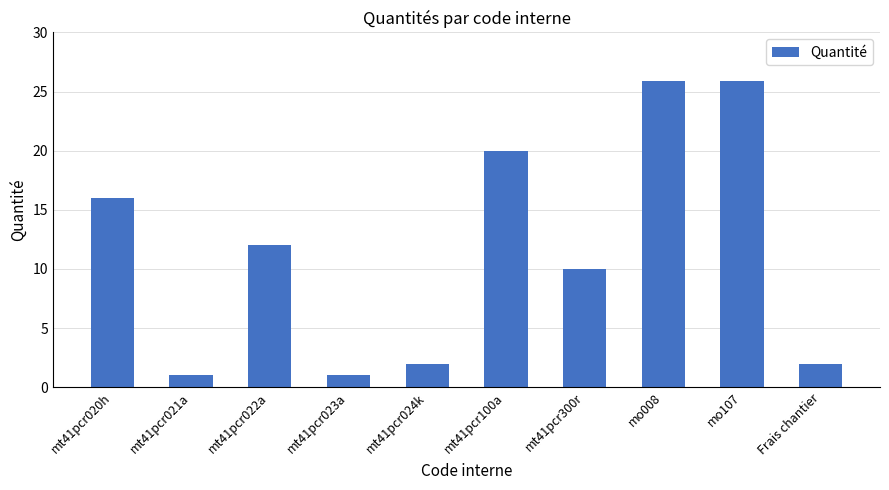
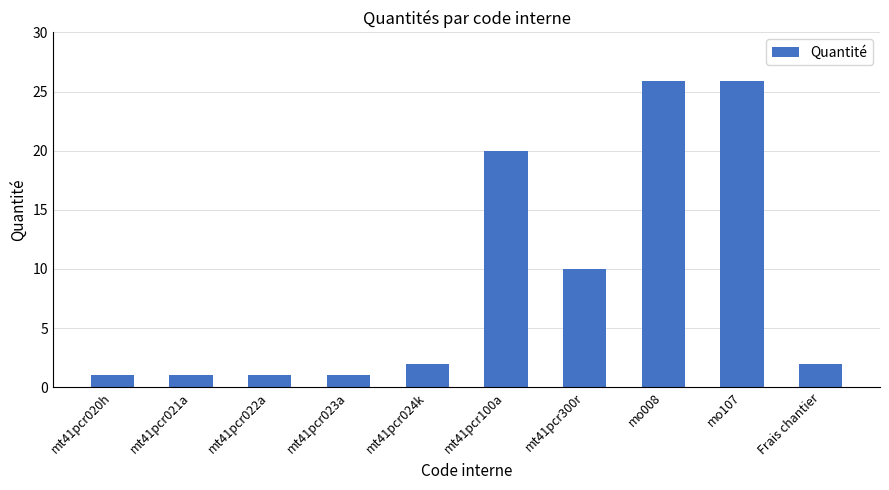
mt41pcr020h: 16 -> 1
mt41pcr022a: 12 -> 1
